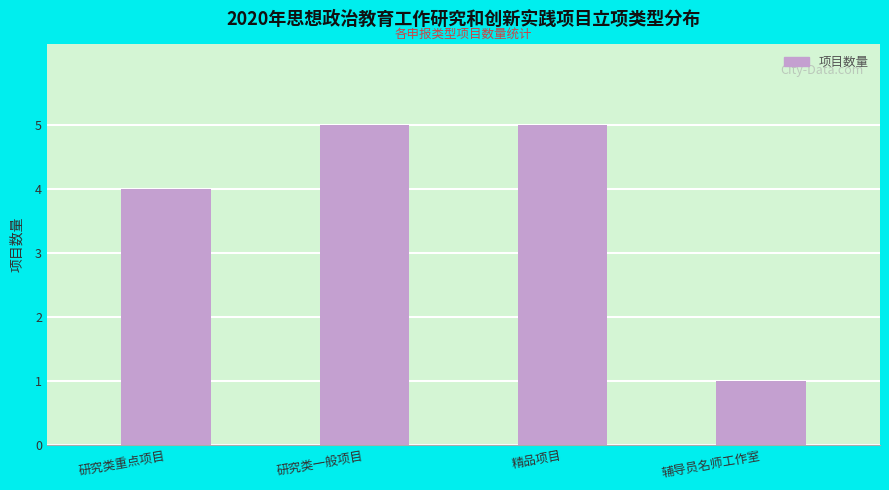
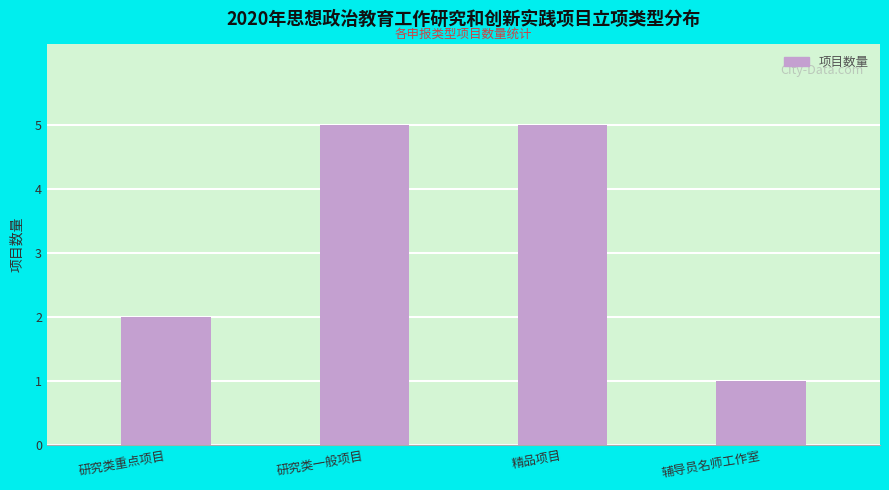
研究类重点项目: 4 -> 2
